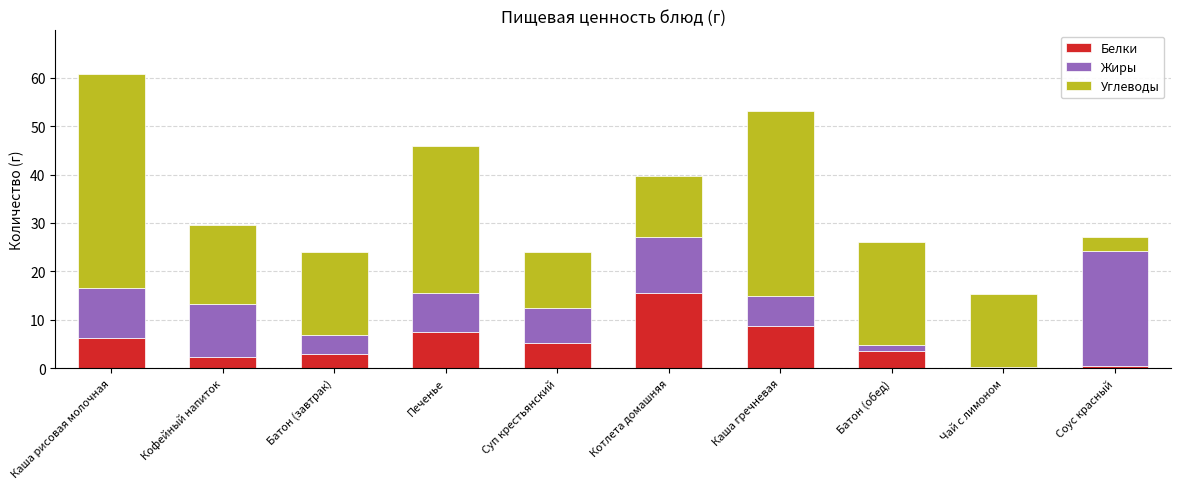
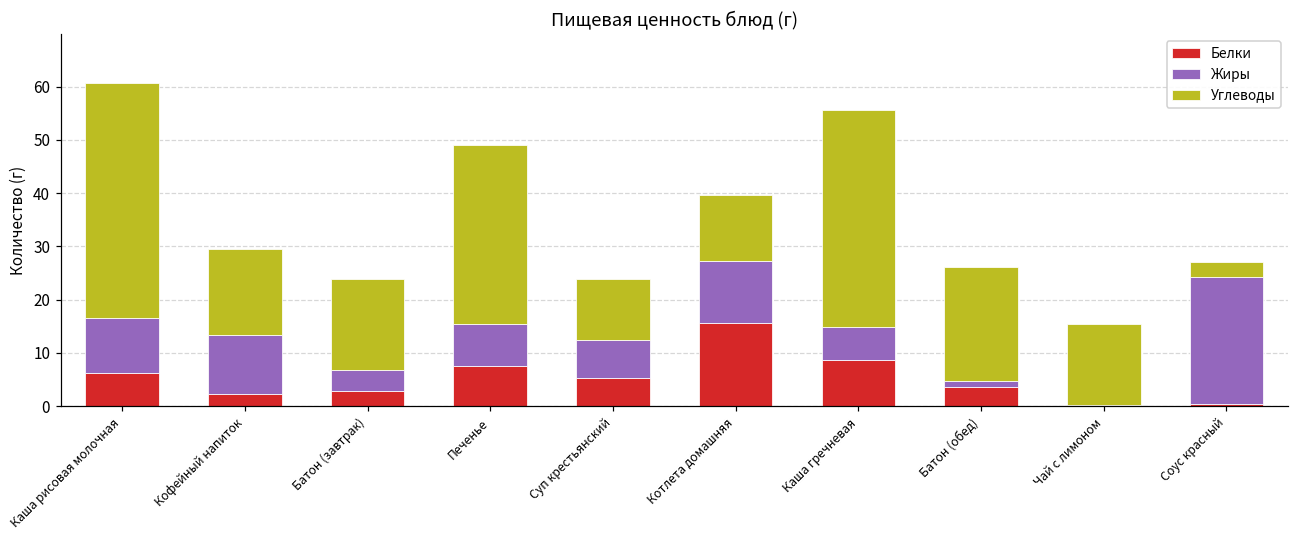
Углеводы, Печенье: 30 -> 34
Углеводы, Каша гречневая: 38 -> 41
